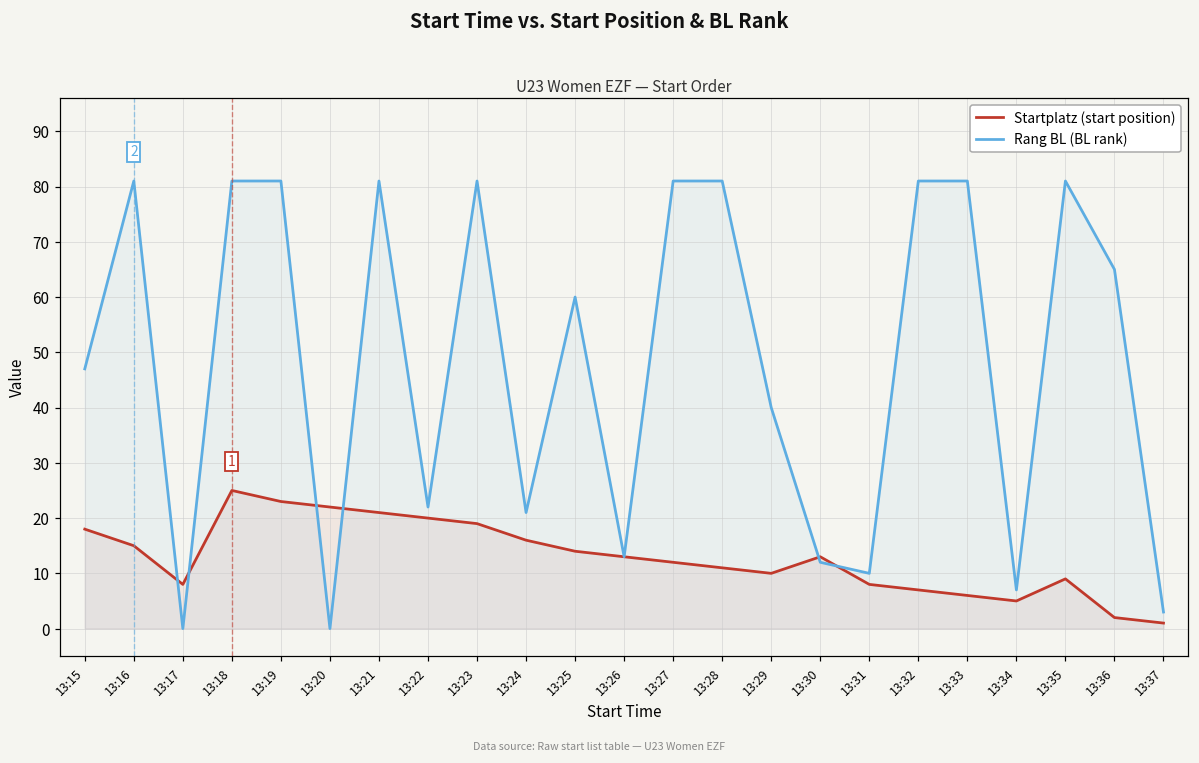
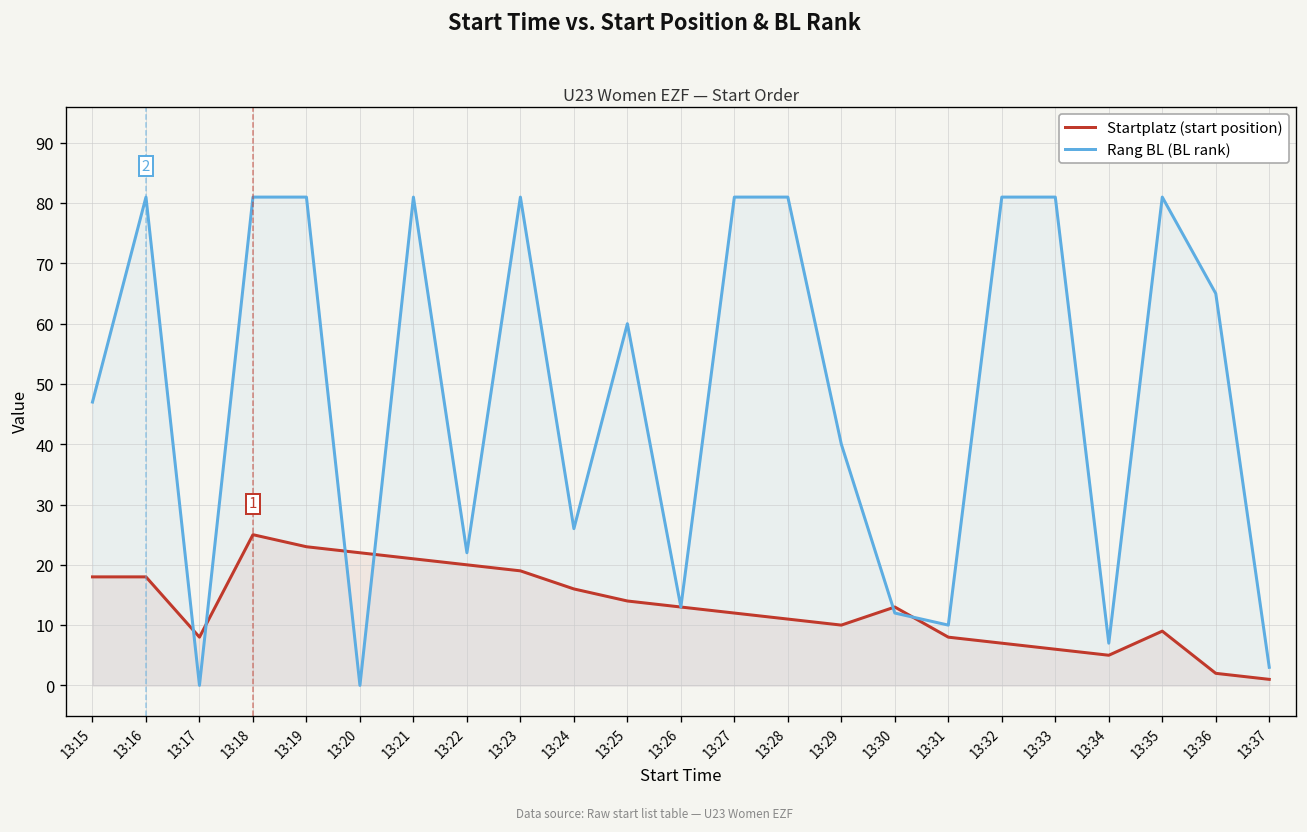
Startplatz (start position), 13:16: 15 -> 18
Rang BL (BL rank), 13:24: 21 -> 26
